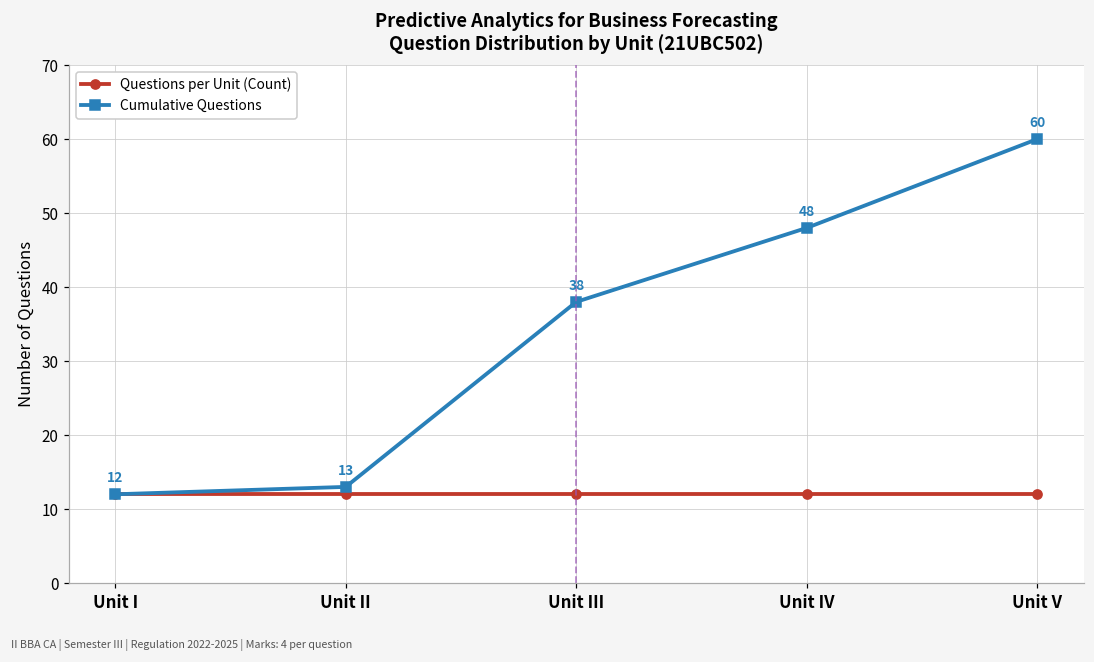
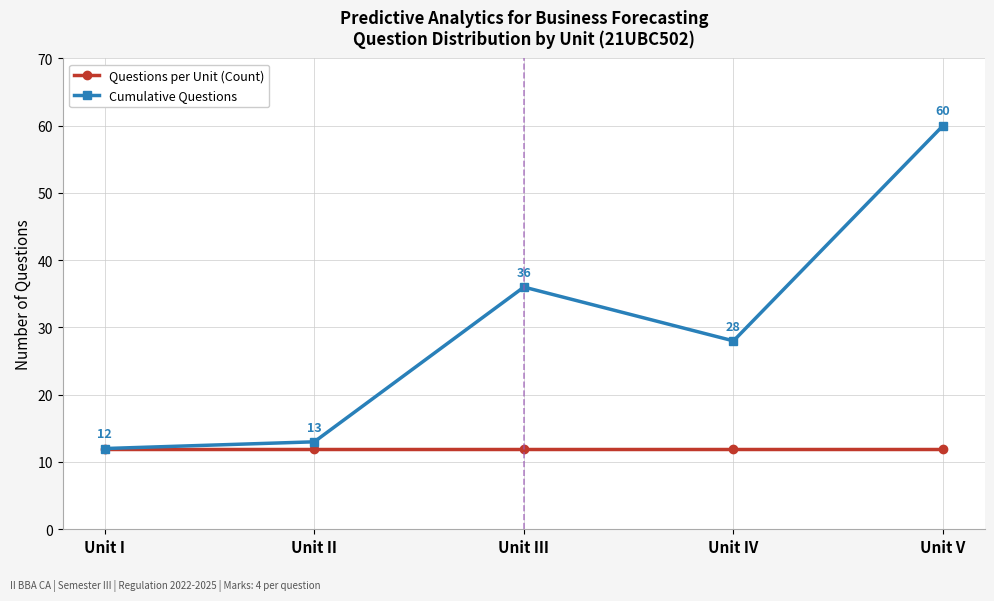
Cumulative Questions, Unit III: 38 -> 36
Cumulative Questions, Unit IV: 48 -> 28
